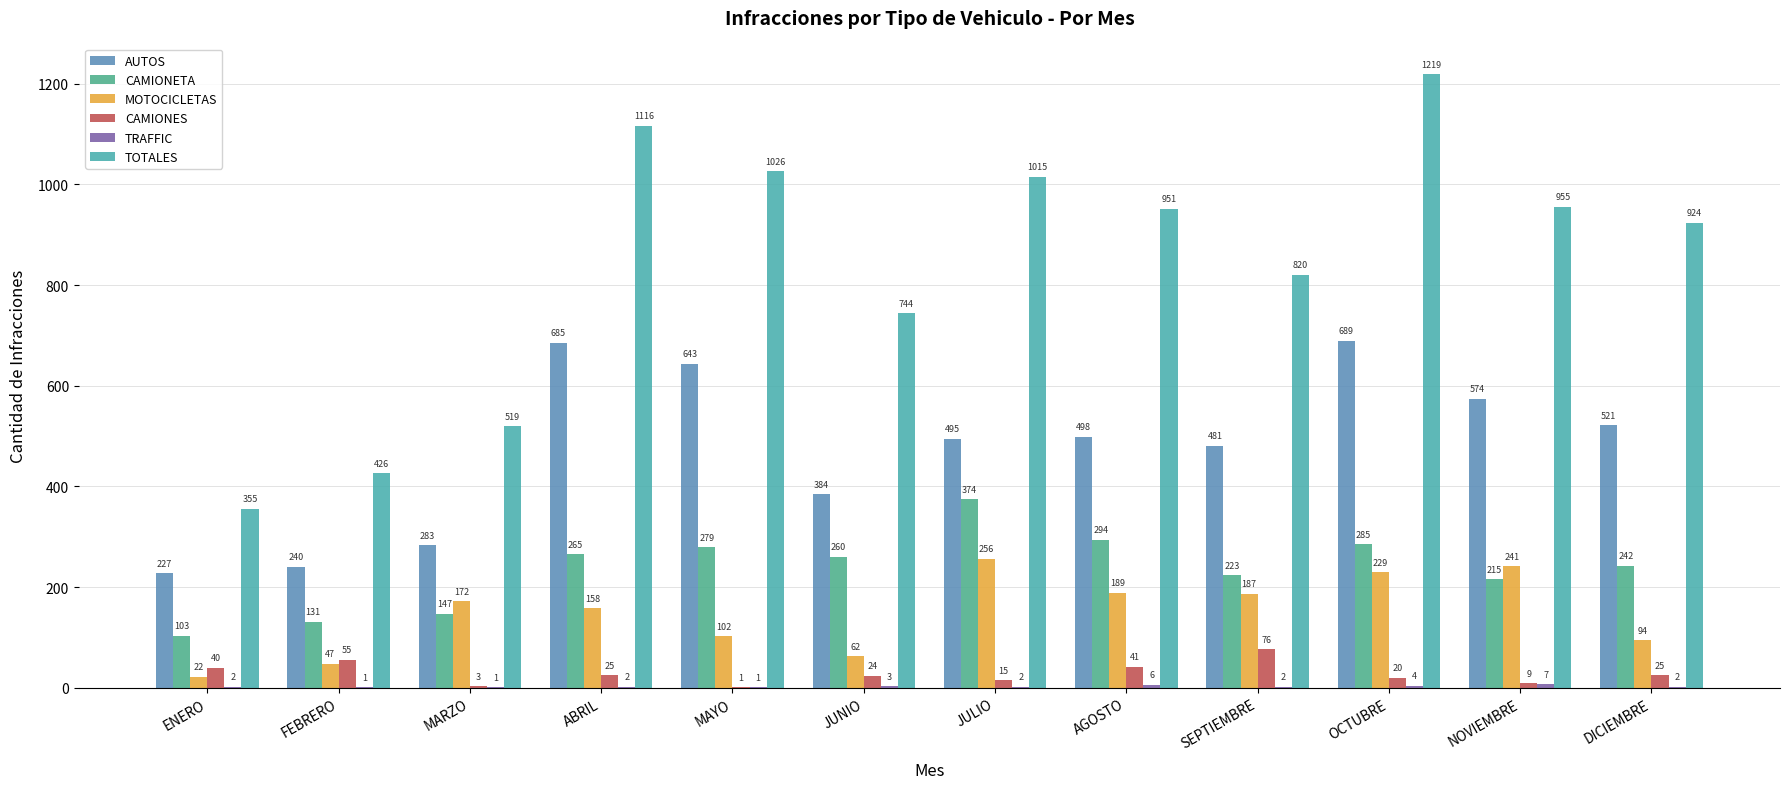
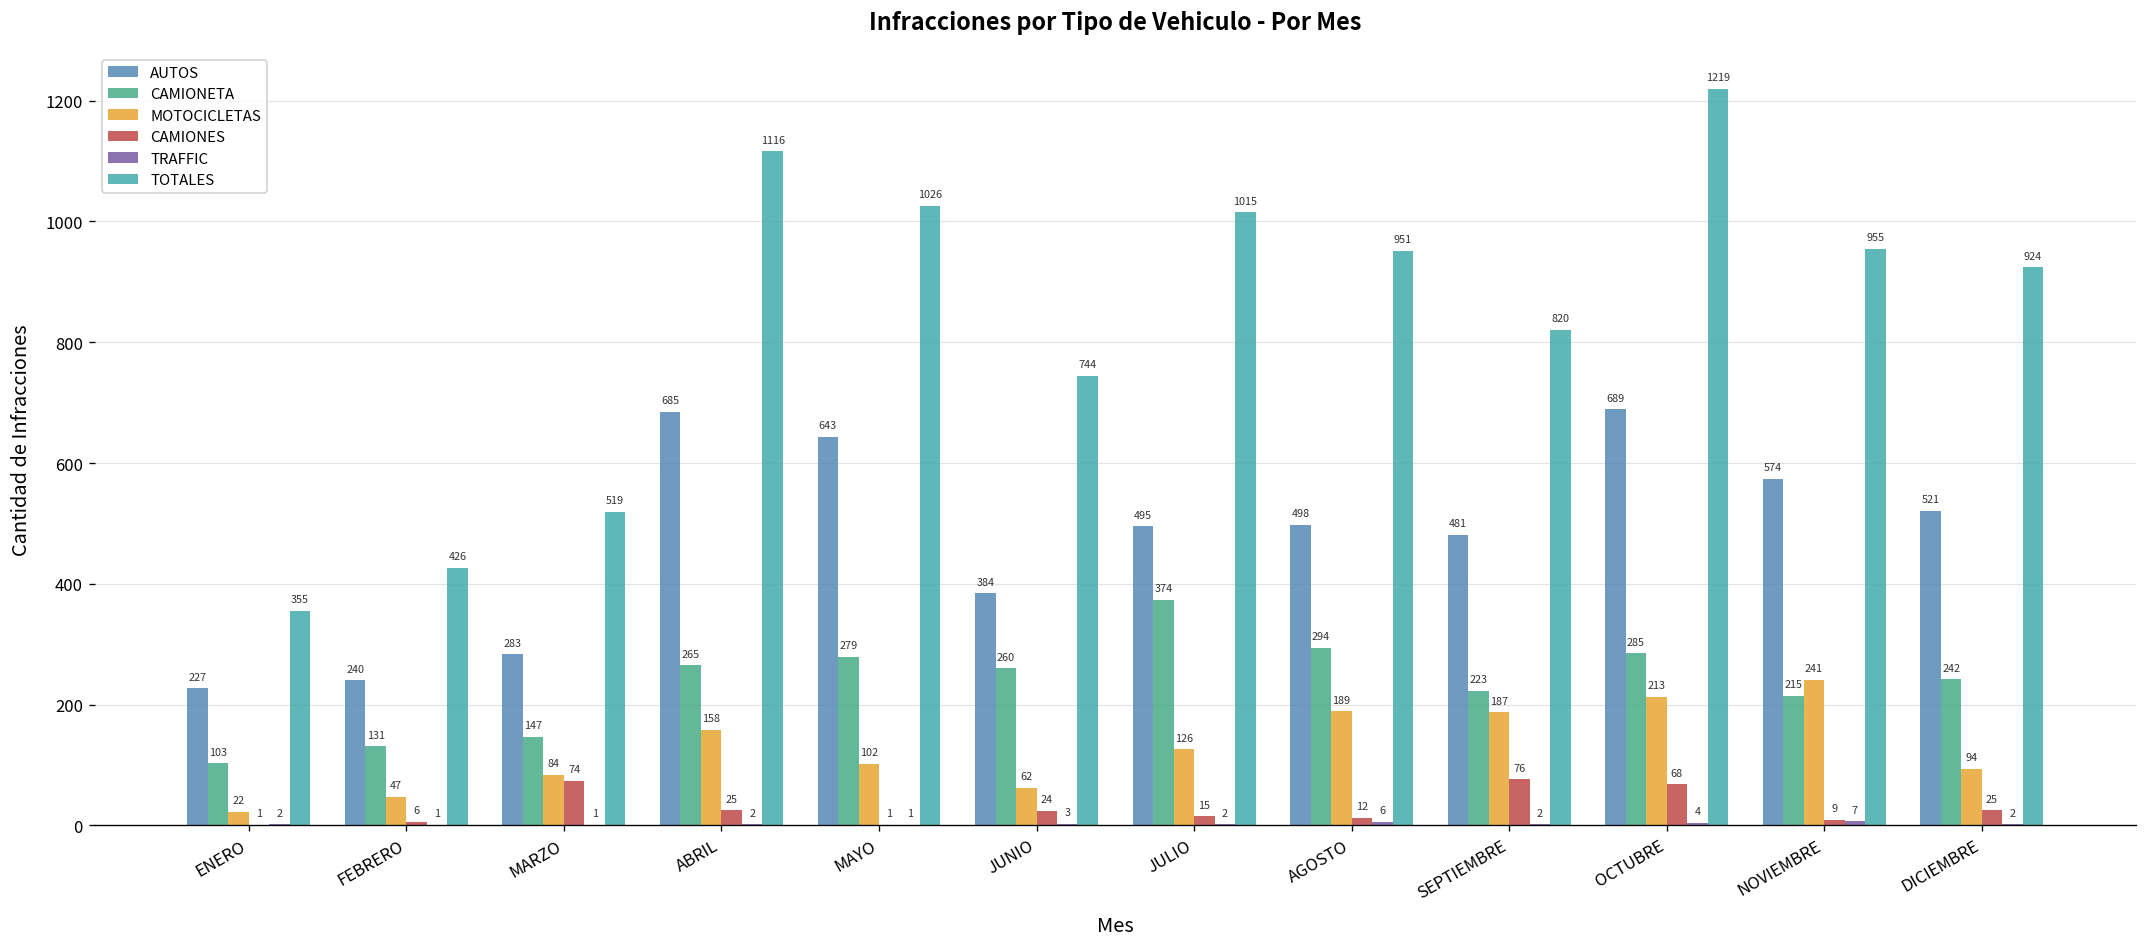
CAMIONES, ENERO: 40 -> 1
CAMIONES, FEBRERO: 55 -> 6
MOTOCICLETAS, MARZO: 172 -> 84
CAMIONES, MARZO: 3 -> 74
MOTOCICLETAS, JULIO: 256 -> 126
CAMIONES, AGOSTO: 41 -> 12
MOTOCICLETAS, OCTUBRE: 229 -> 213
CAMIONES, OCTUBRE: 20 -> 68
